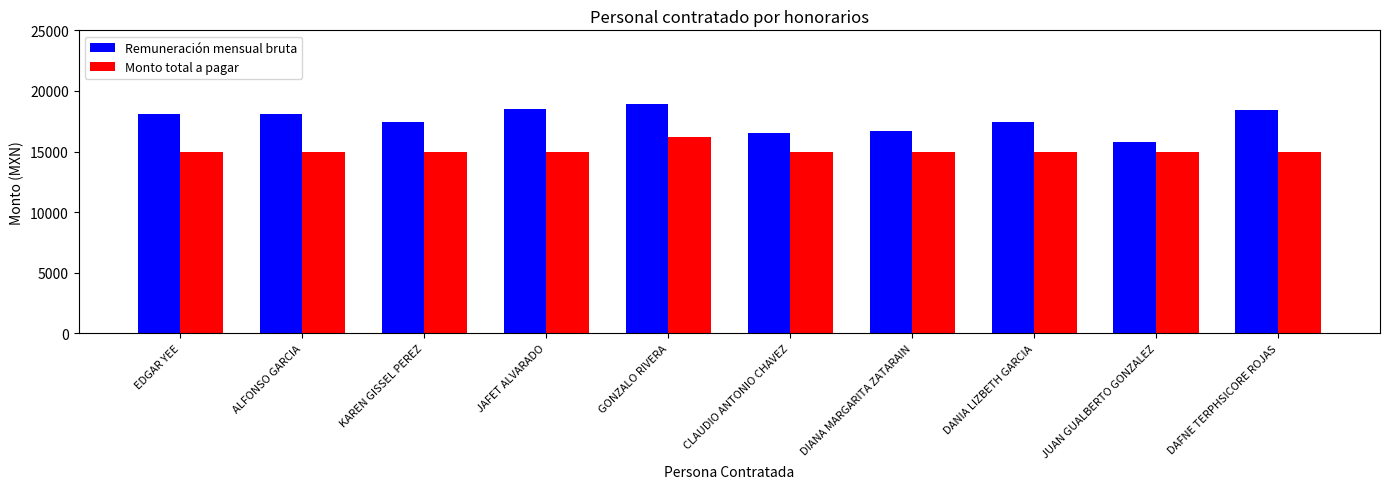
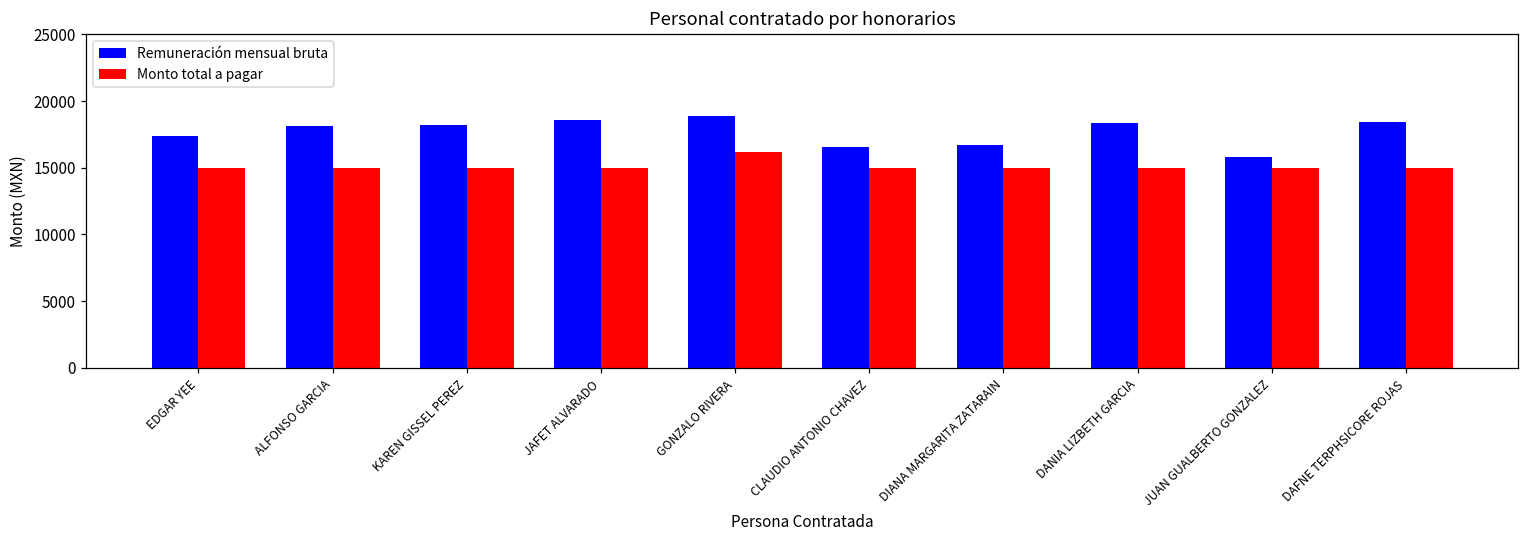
Remuneración mensual bruta, EDGAR YEE: 18100 -> 17400
Remuneración mensual bruta, KAREN GISSEL PEREZ: 17400 -> 18200
Remuneración mensual bruta, DANIA LIZBETH GARCIA: 17400 -> 18300
